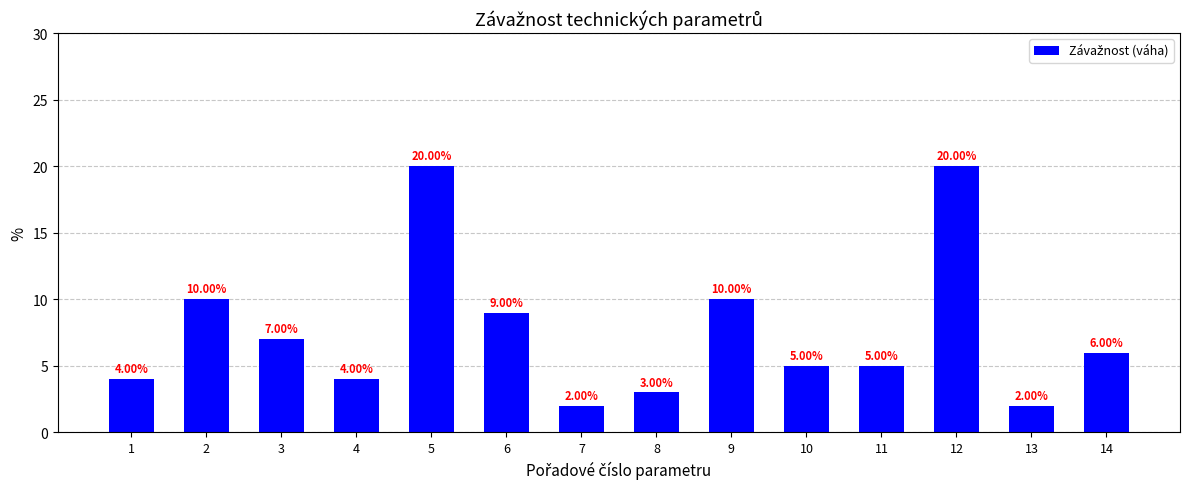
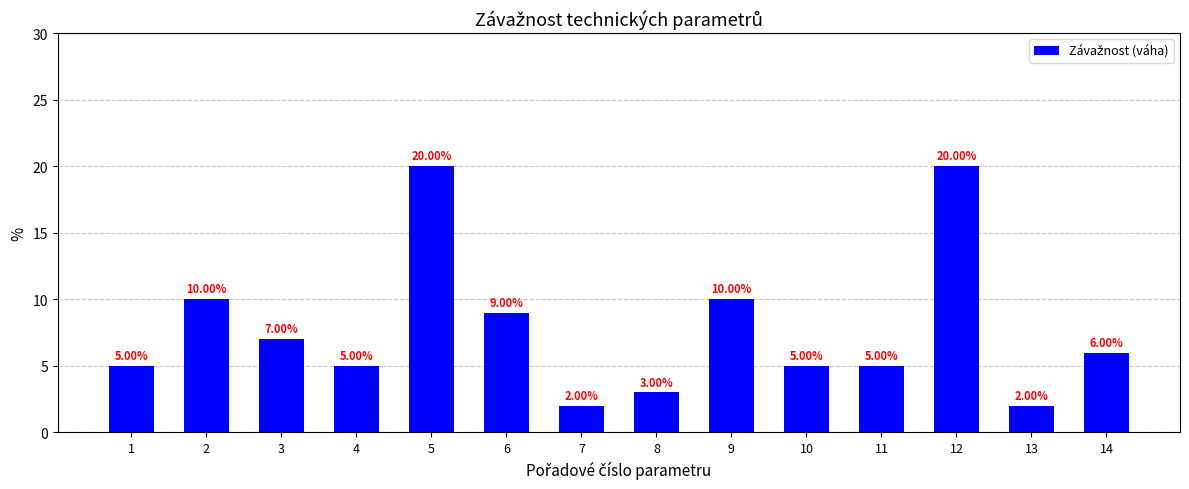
1: 4.00% -> 5.00%
4: 4.00% -> 5.00%
